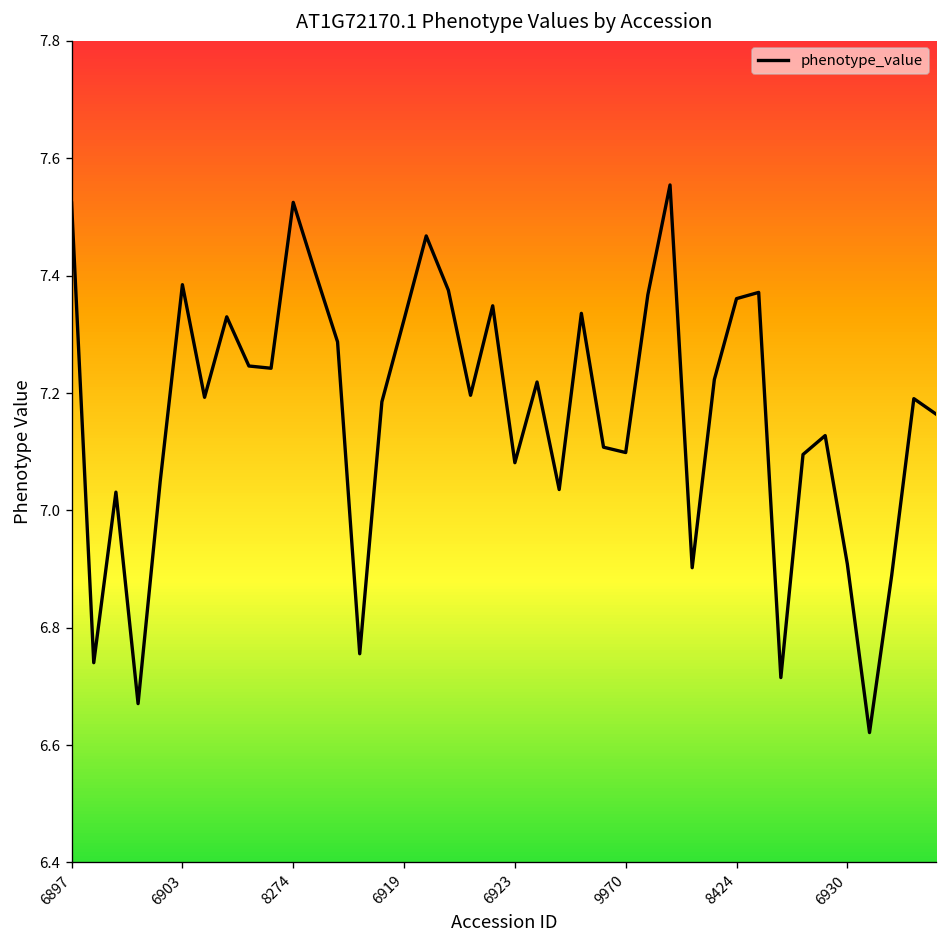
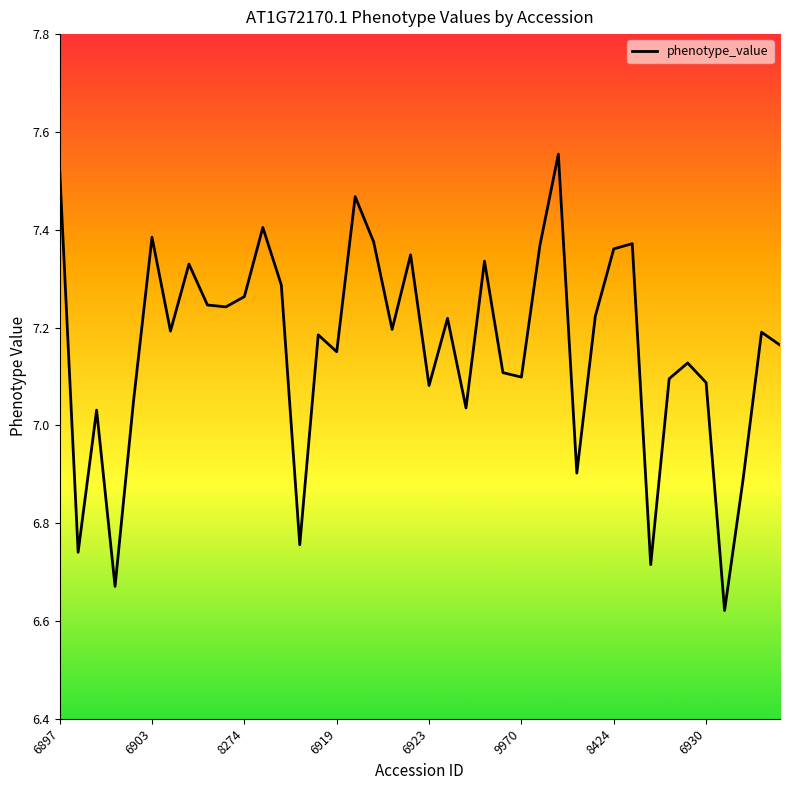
8274: 7.52 -> 7.26
6919: 7.33 -> 7.15
6930: 6.91 -> 7.09
